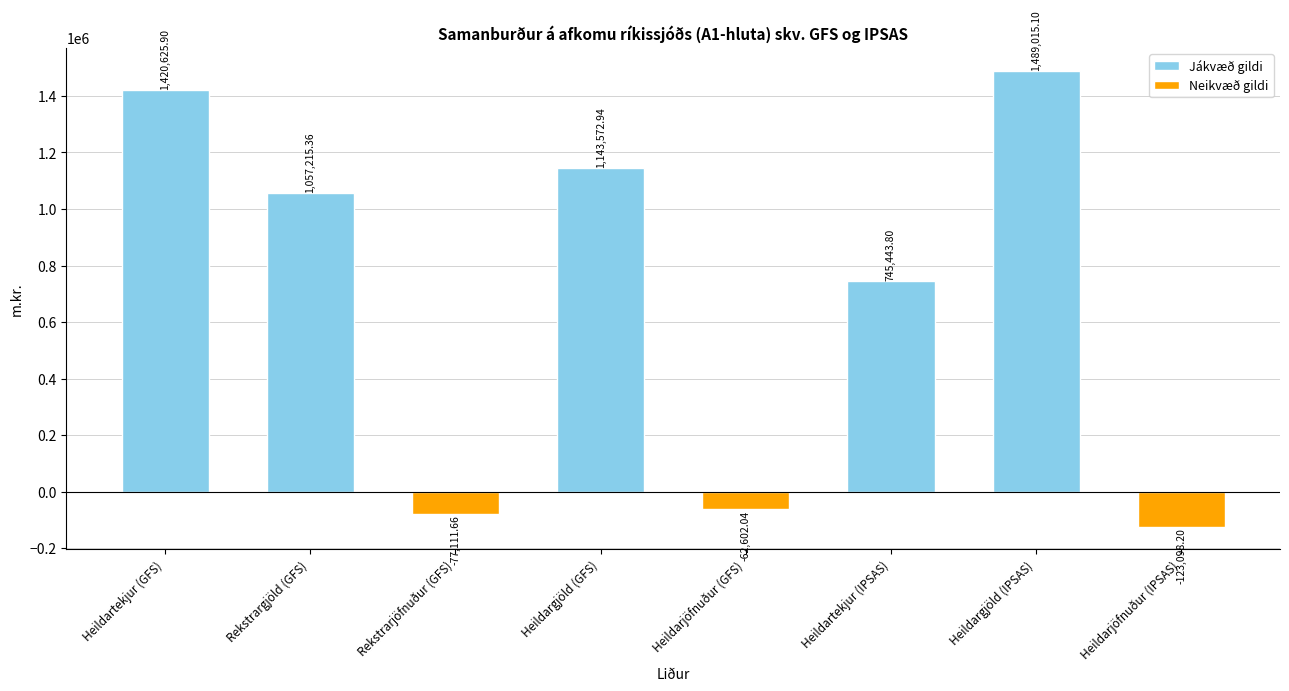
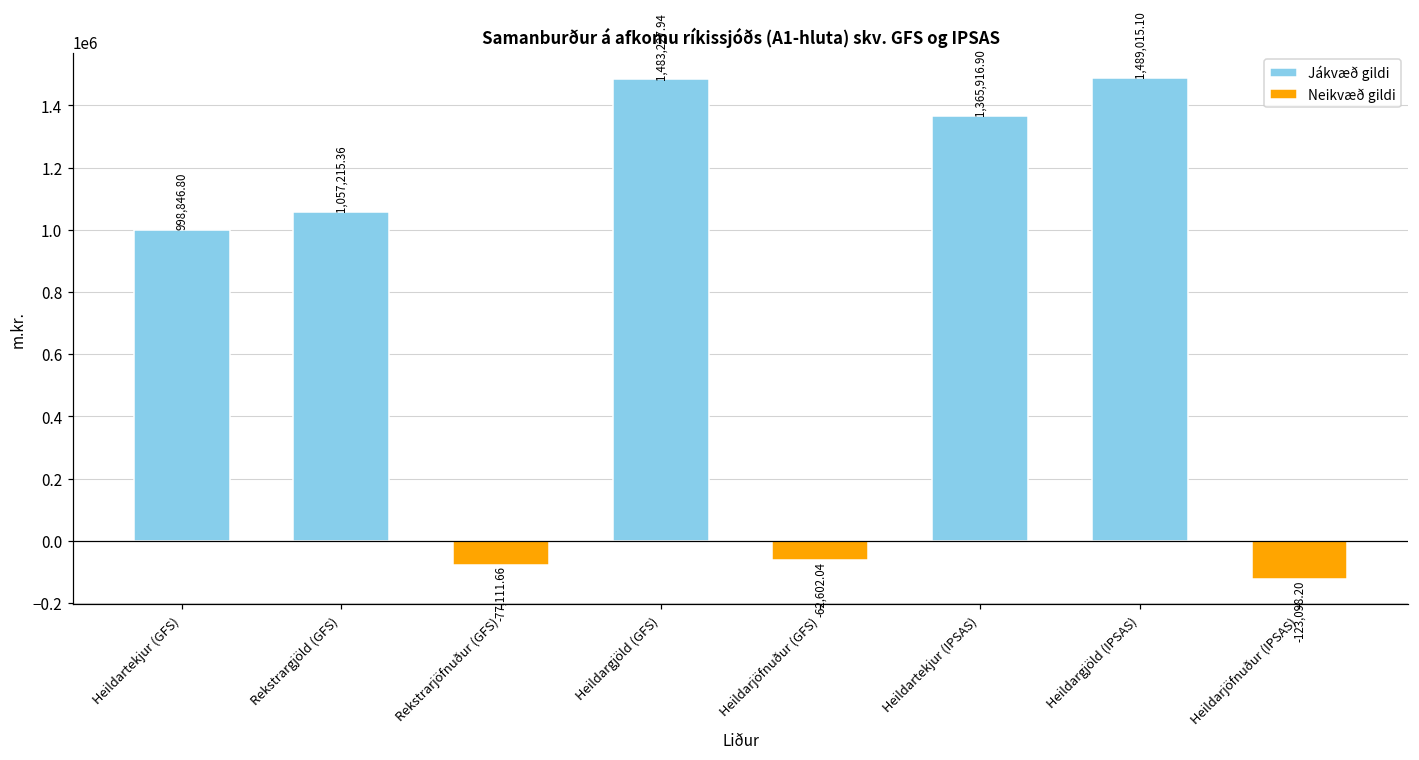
Heildartekjur (GFS): 1,420,625.90 -> 998,846.80
Heildargjöld (GFS): 1,143,572.94 -> 1,483,227.94
Heildartekjur (IPSAS): 745,443.80 -> 1,365,916.90
